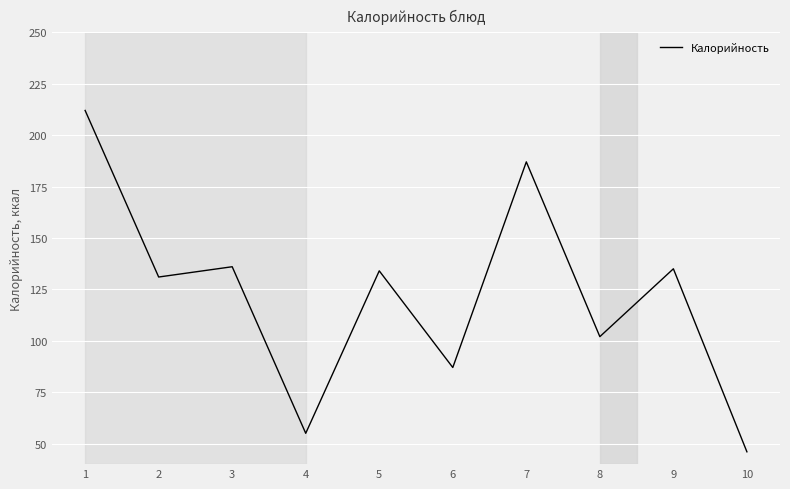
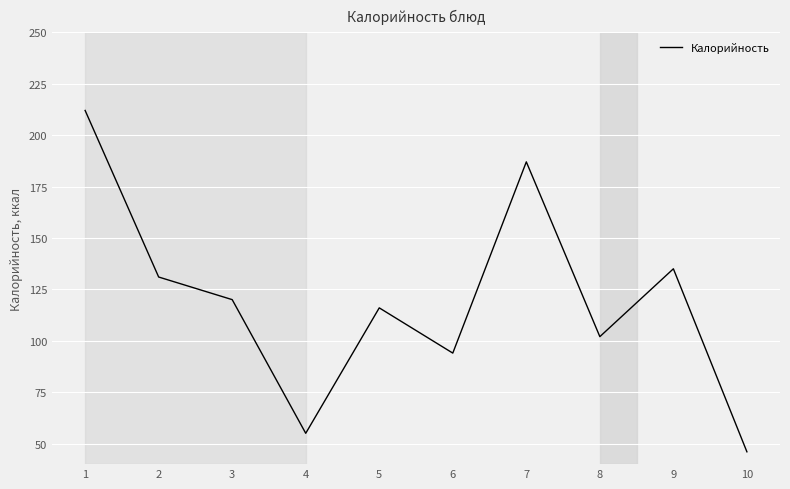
3: 136 -> 120
5: 134 -> 116
6: 87 -> 94
